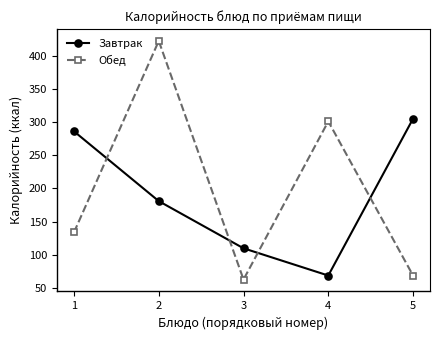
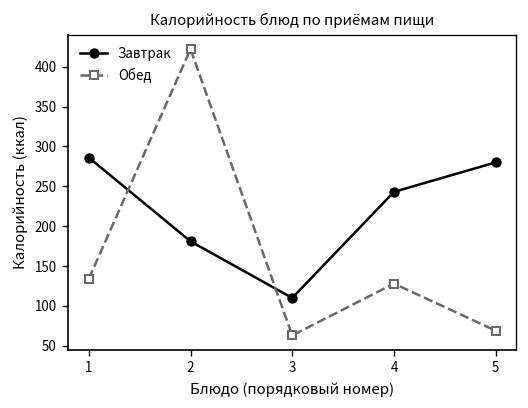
Завтрак, 4: 70 -> 240
Обед, 4: 300 -> 130
Завтрак, 5: 310 -> 280
